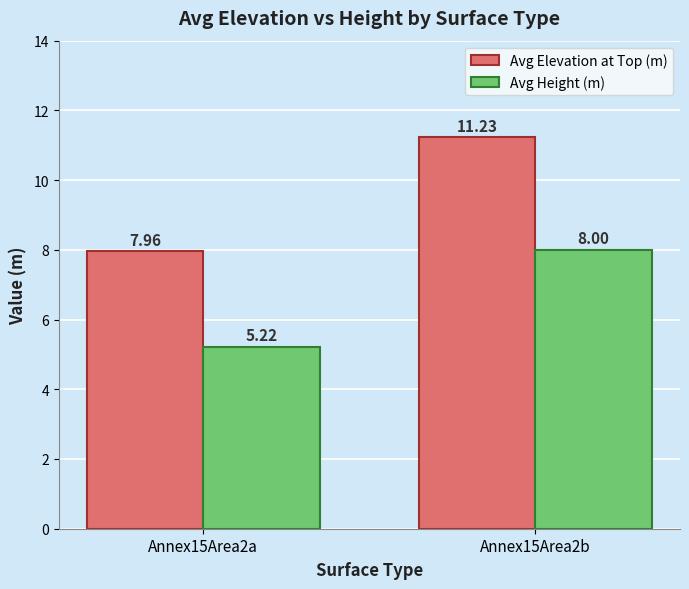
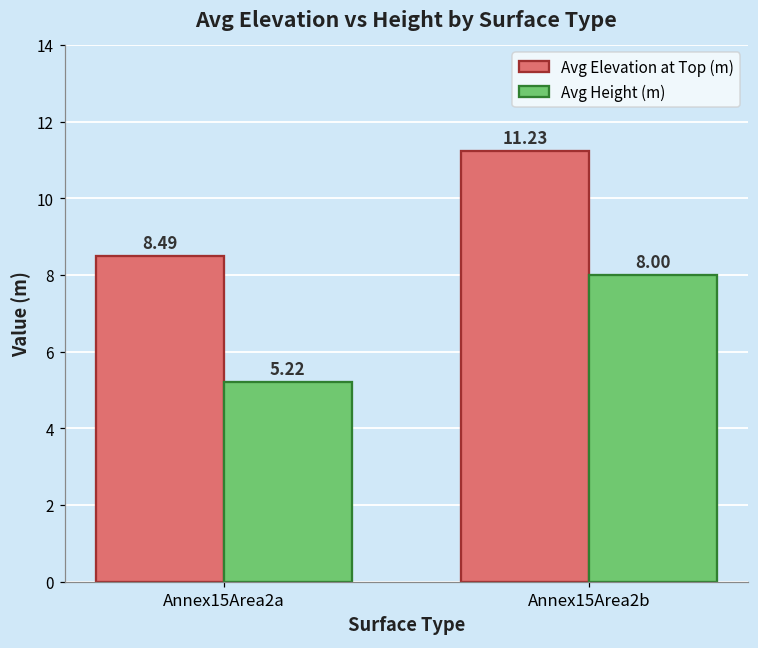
Avg Elevation at Top (m), Annex15Area2a: 7.96 -> 8.49
